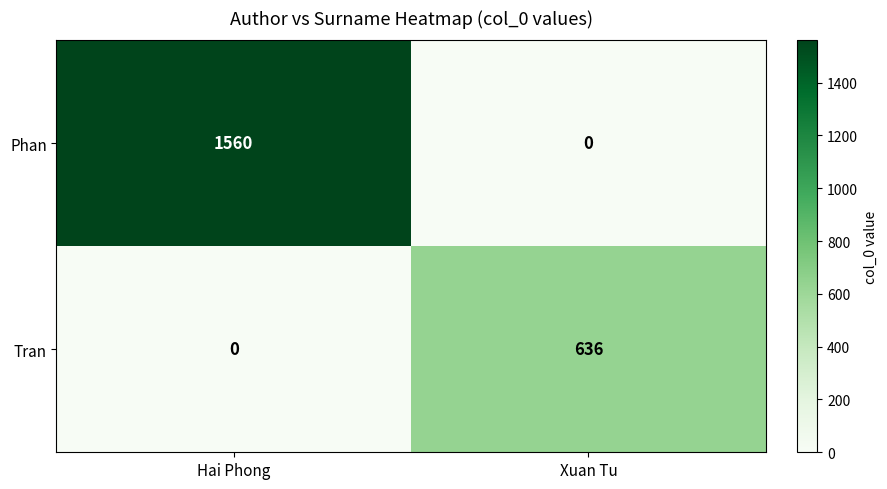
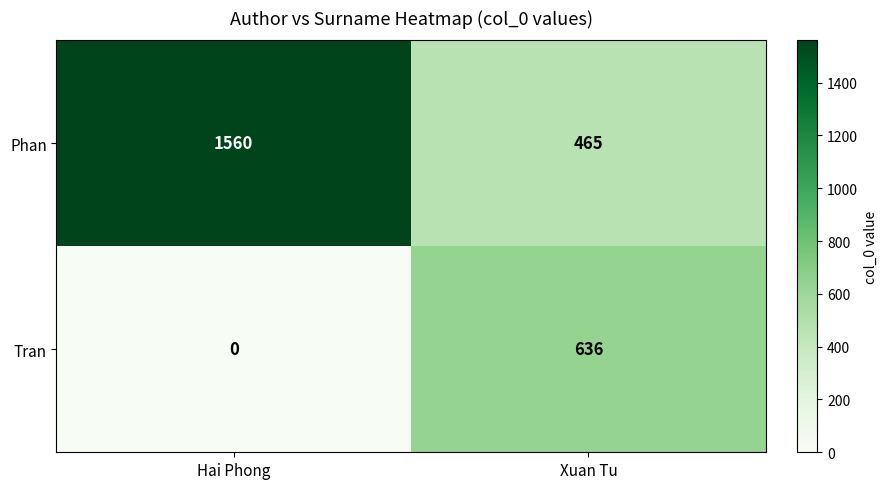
Phan, Xuan Tu: 0 -> 465
